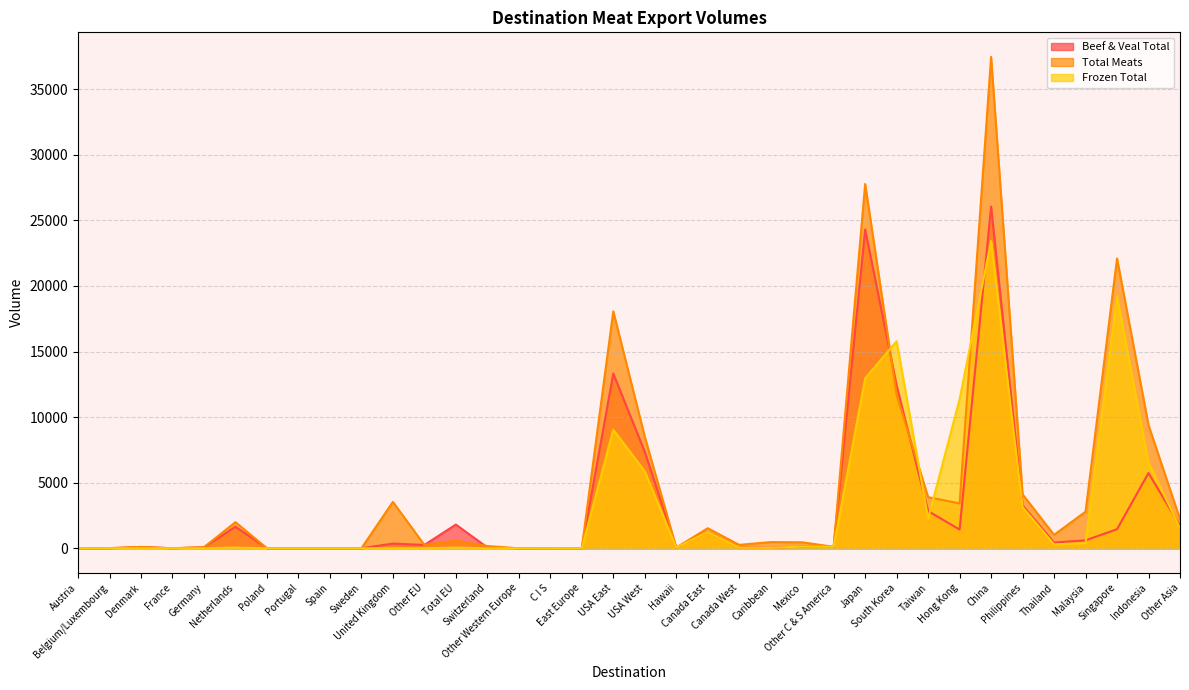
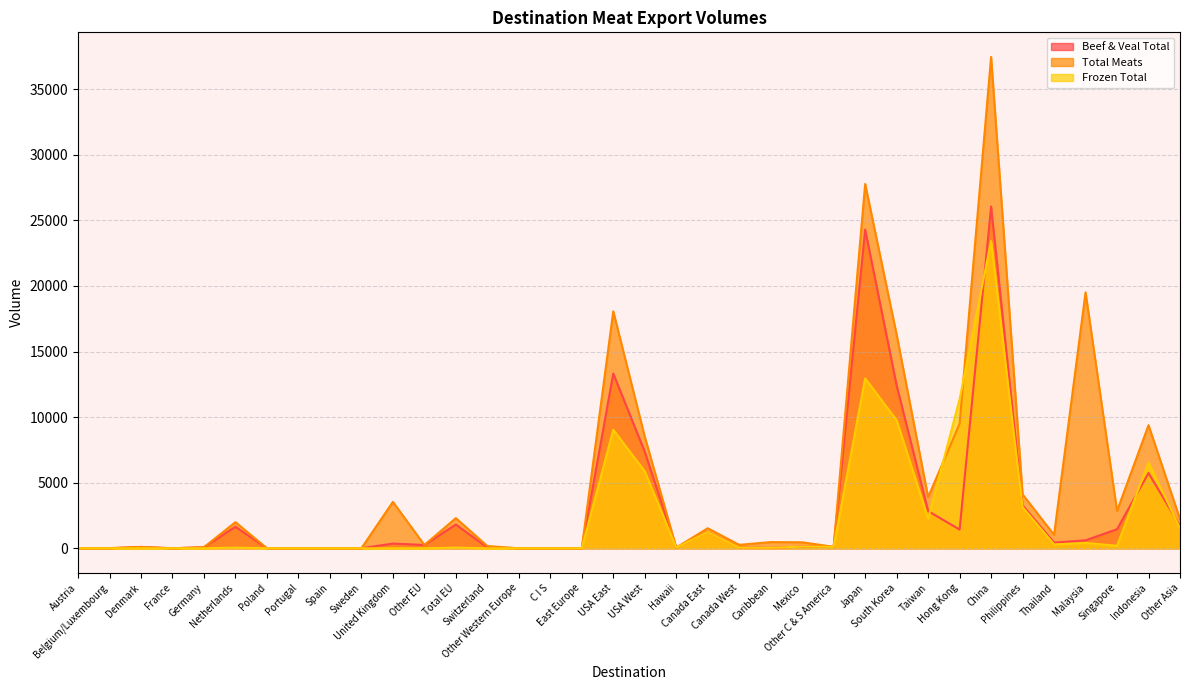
Total Meats, Total EU: 600 -> 2300
Total Meats, South Korea: 11700 -> 16300
Frozen Total, South Korea: 15800 -> 9800
Total Meats, Hong Kong: 3400 -> 9500
Total Meats, Malaysia: 2800 -> 19500
Total Meats, Singapore: 22100 -> 2900
Frozen Total, Singapore: 19200 -> 200
